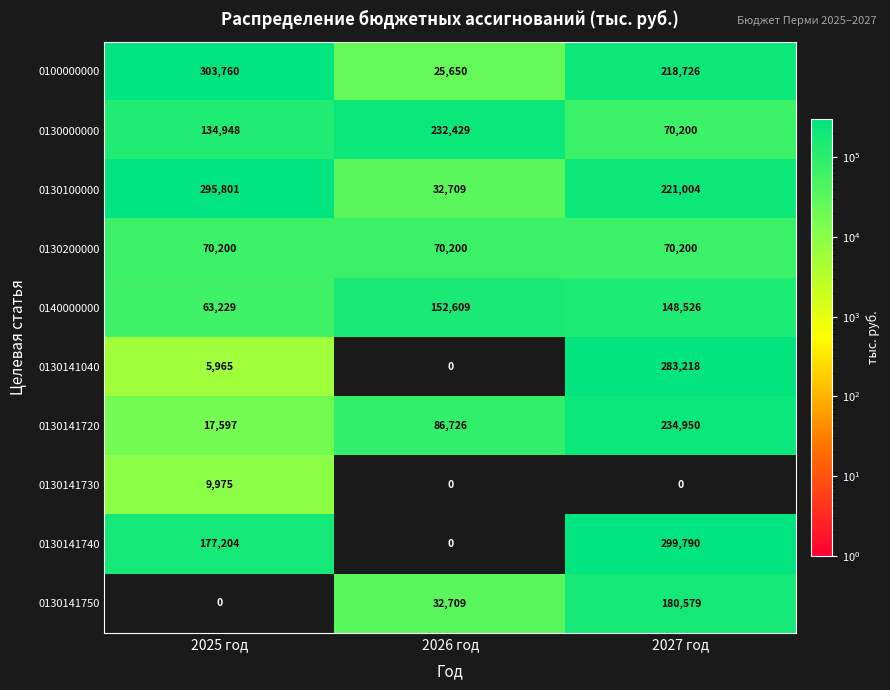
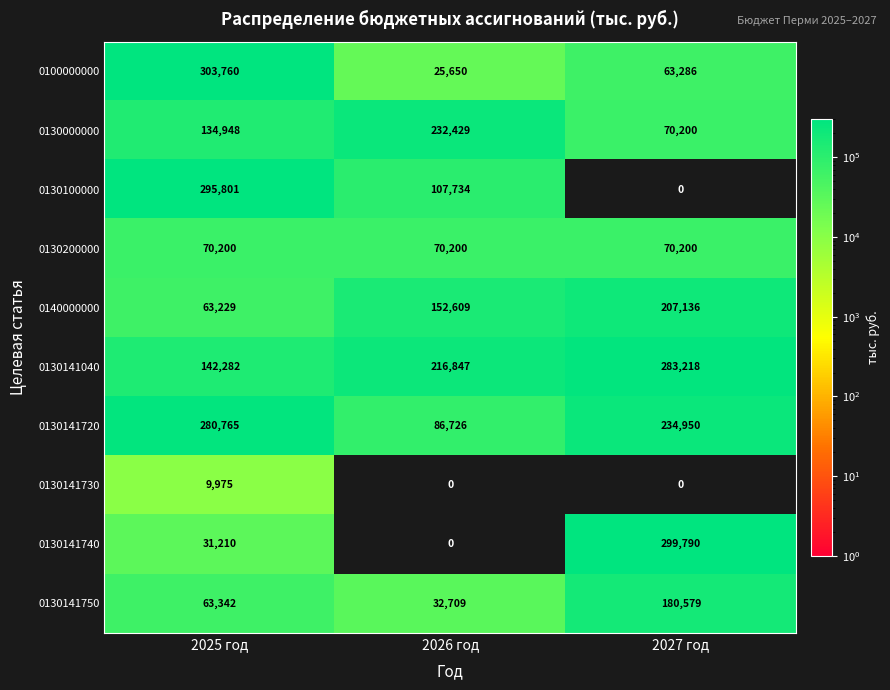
0100000000, 2027 год: 218,726 -> 63,286
0130100000, 2026 год: 32,709 -> 107,734
0130100000, 2027 год: 221,004 -> 0
0140000000, 2027 год: 148,526 -> 207,136
0130141040, 2025 год: 5,965 -> 142,282
0130141040, 2026 год: 0 -> 216,847
0130141720, 2025 год: 17,597 -> 280,765
0130141740, 2025 год: 177,204 -> 31,210
0130141750, 2025 год: 0 -> 63,342
